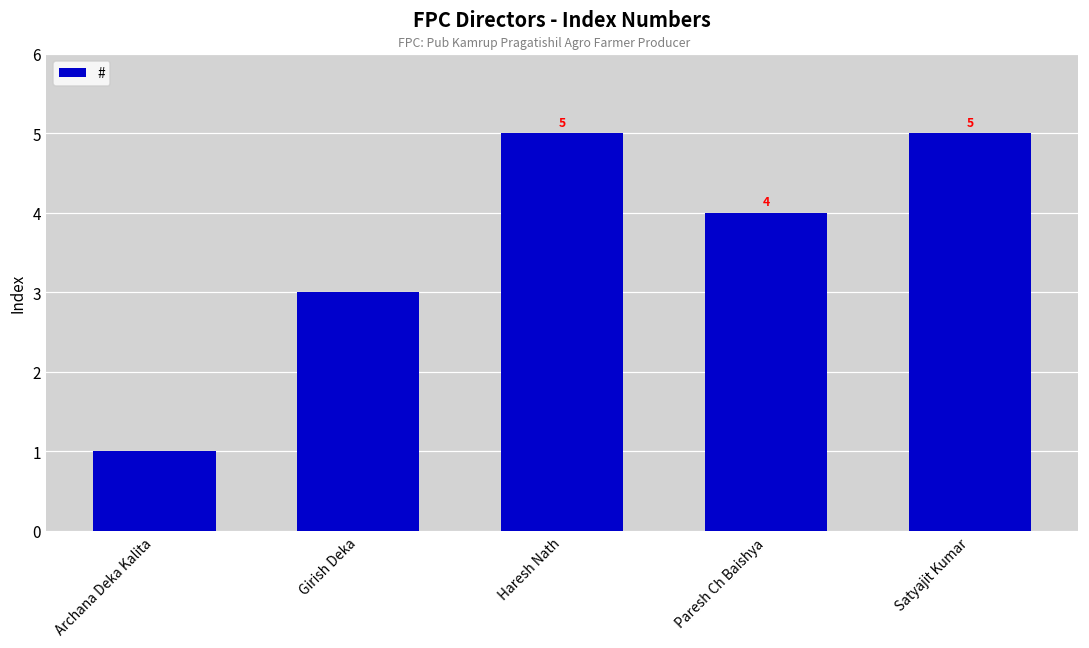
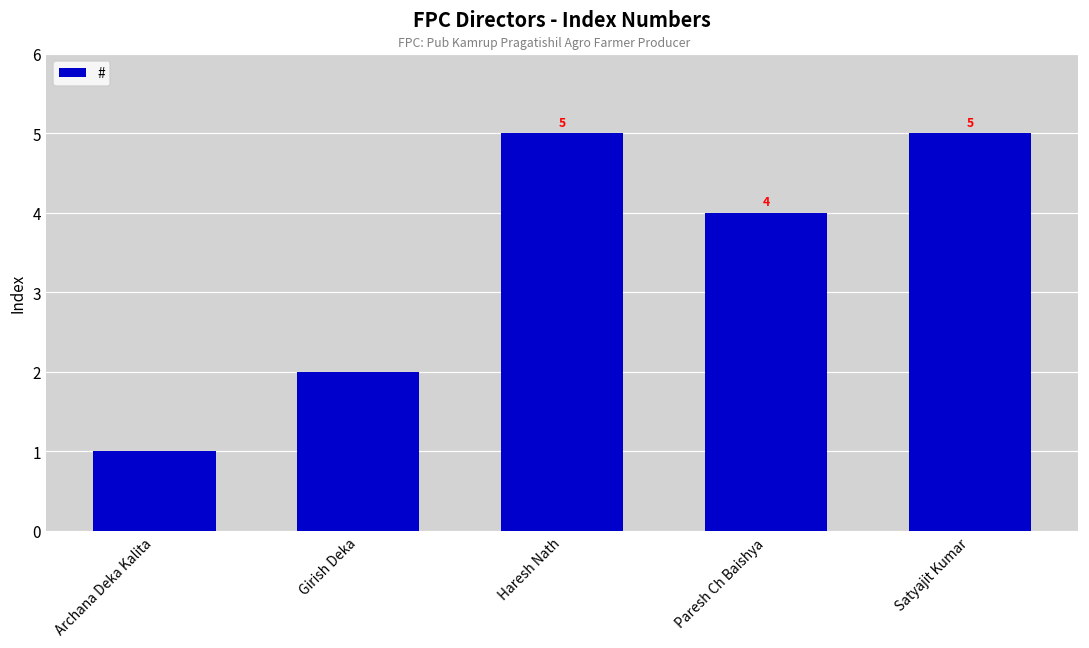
Girish Deka: 3 -> 2
